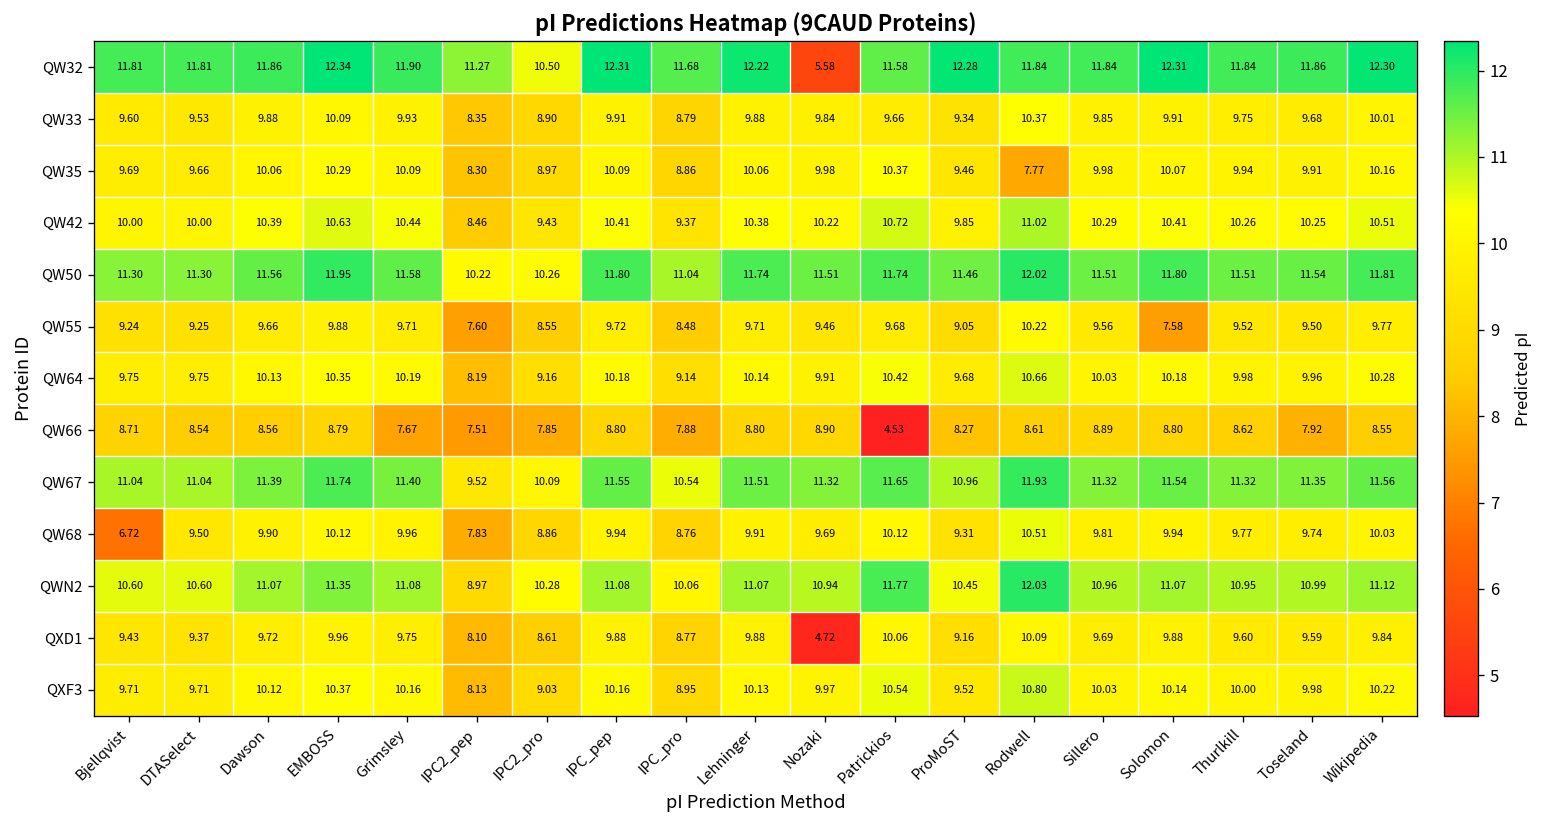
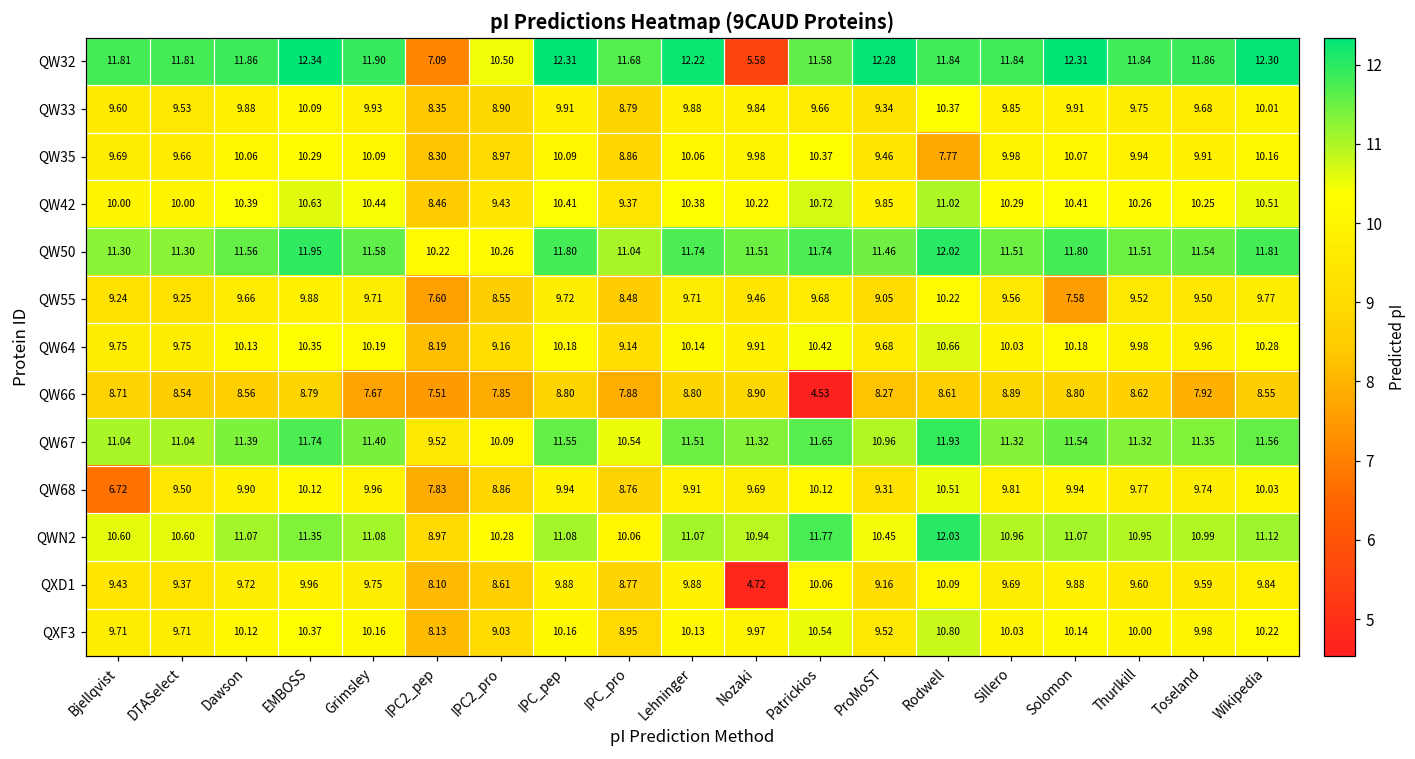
QW32, IPC2_pep: 11.27 -> 7.09
